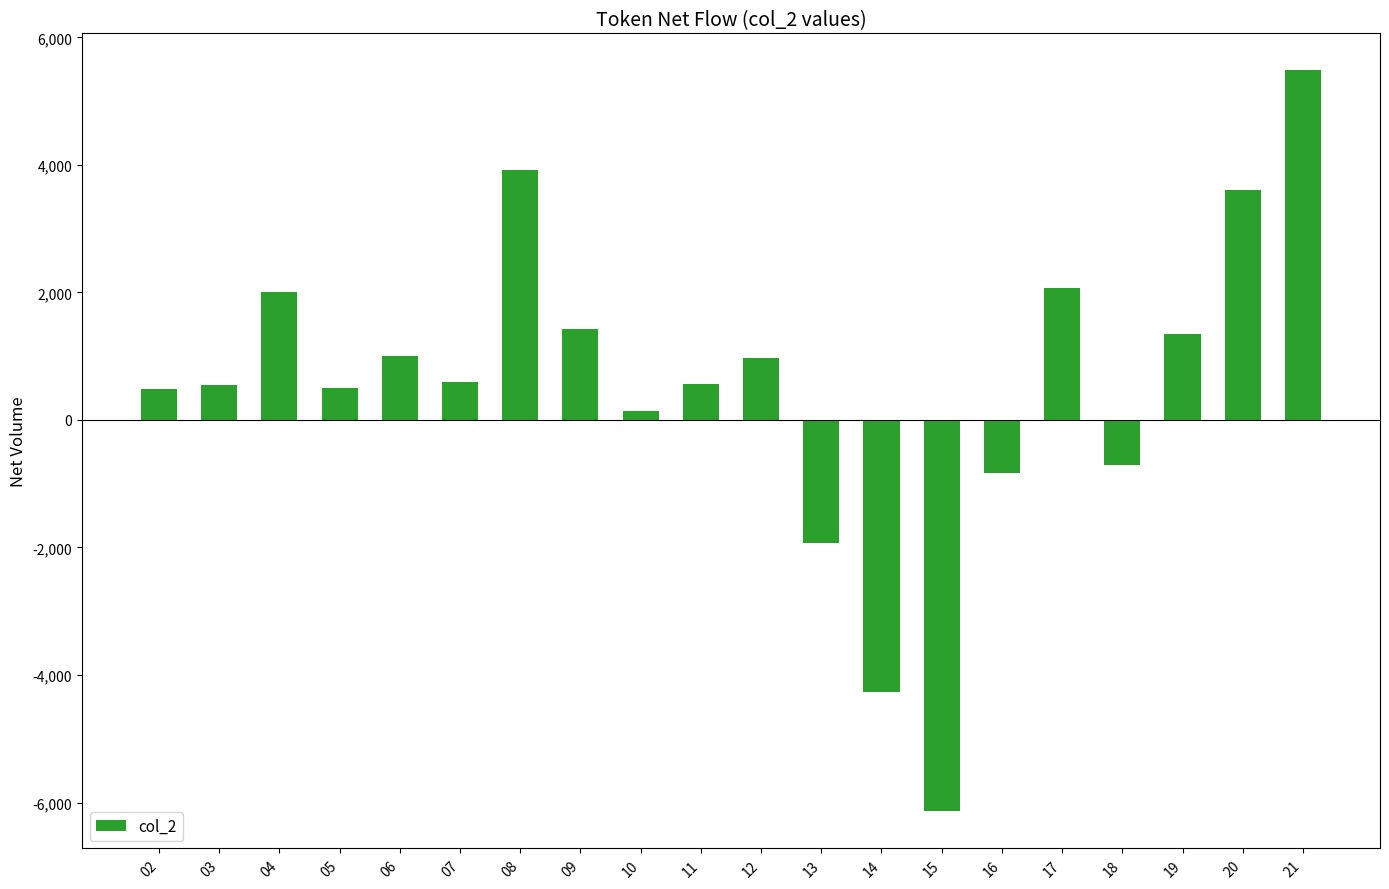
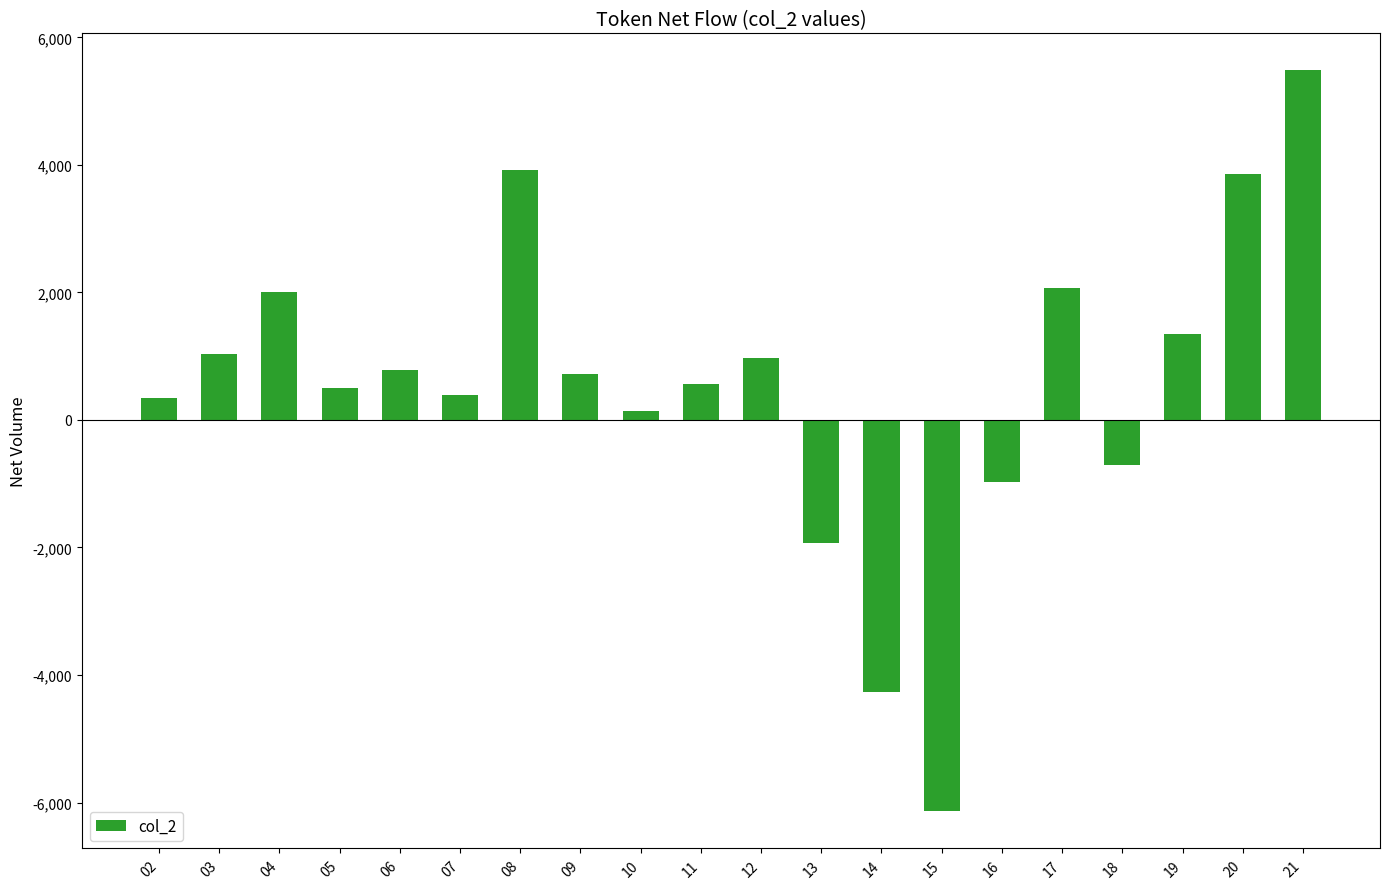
02: 500 -> 300
03: 500 -> 1,000
06: 1,000 -> 800
07: 600 -> 400
09: 1,400 -> 700
16: -800 -> -1,000
20: 3,600 -> 3,900
